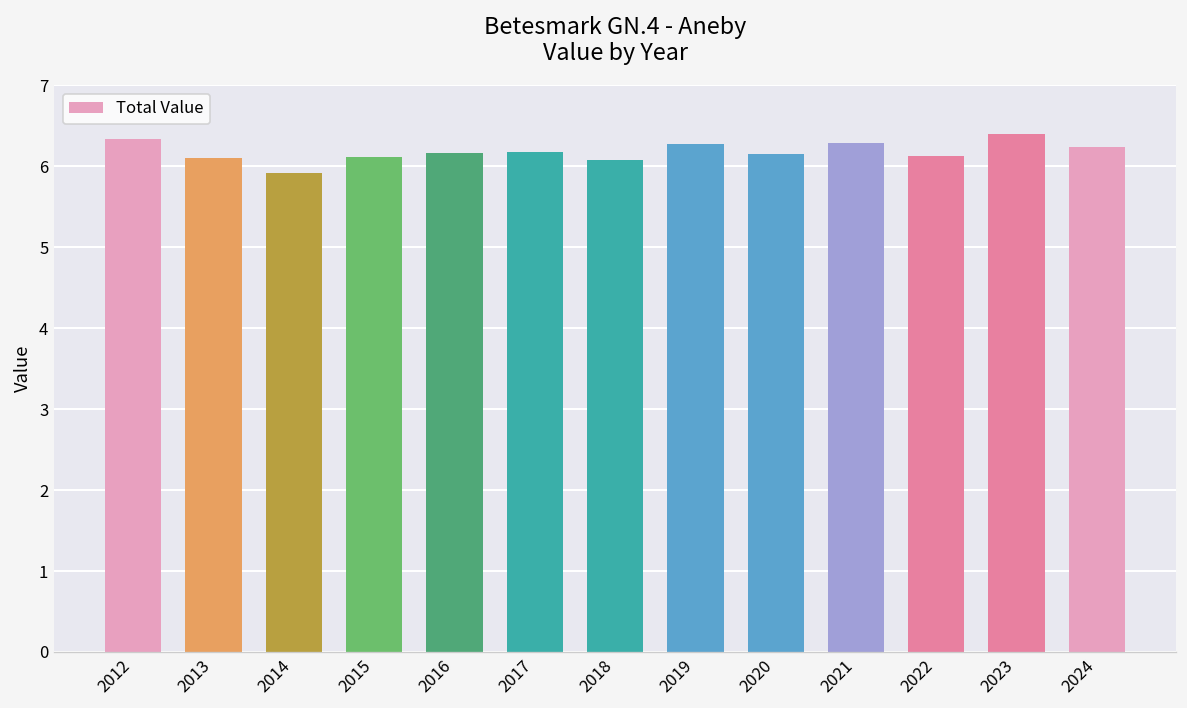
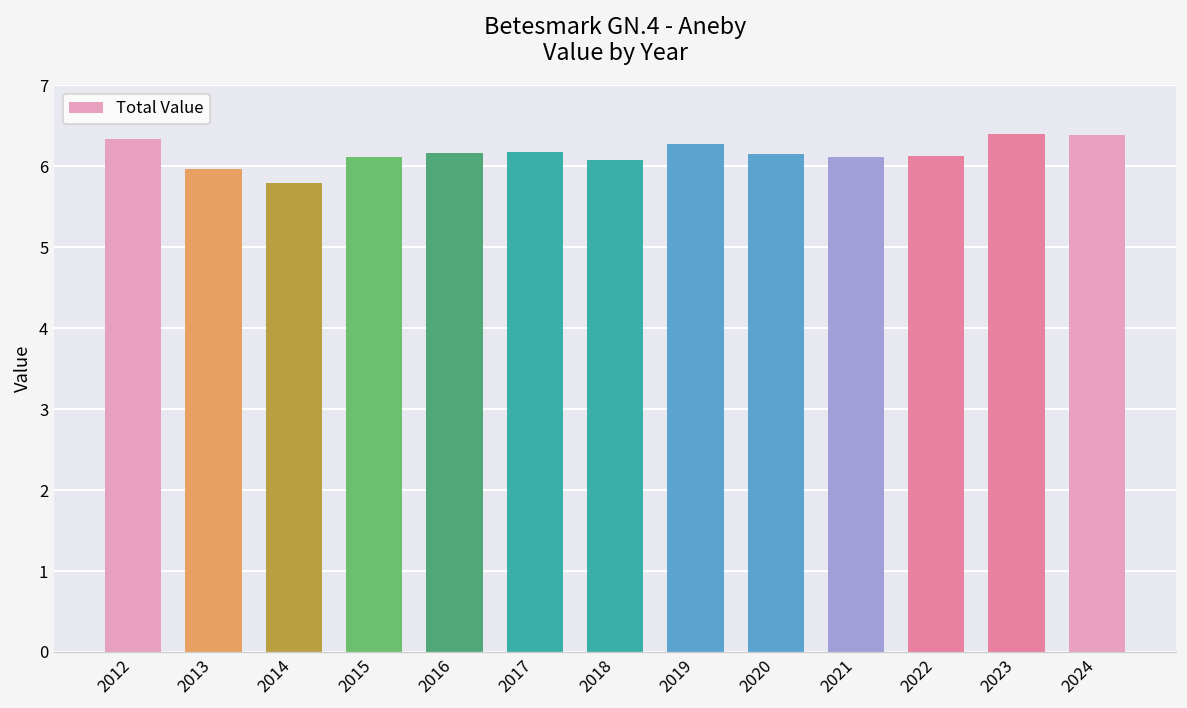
2013: 6.1 -> 6.0
2014: 5.9 -> 5.8
2021: 6.3 -> 6.1
2024: 6.2 -> 6.4
